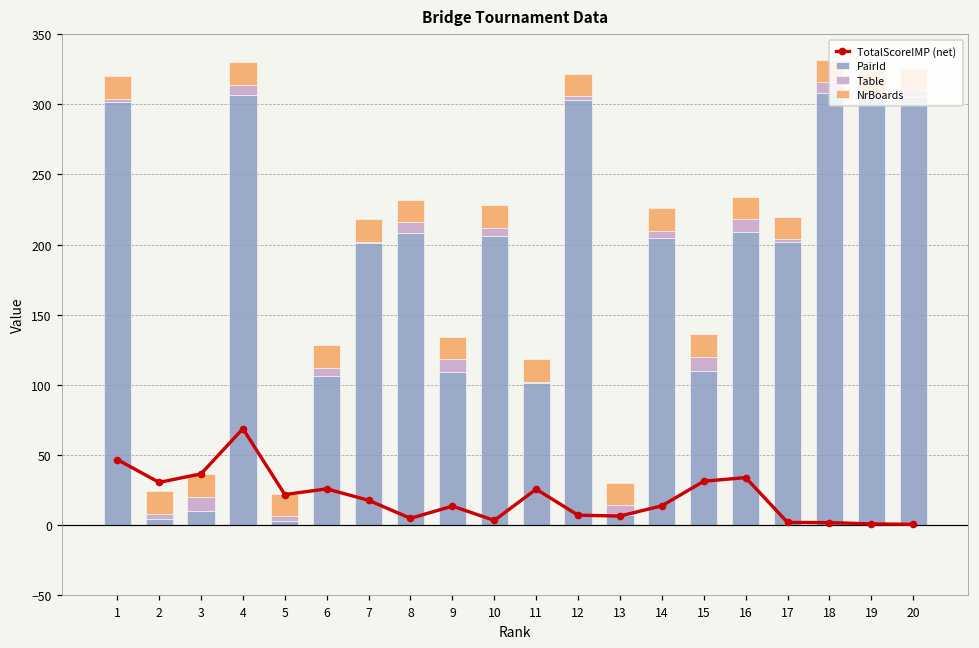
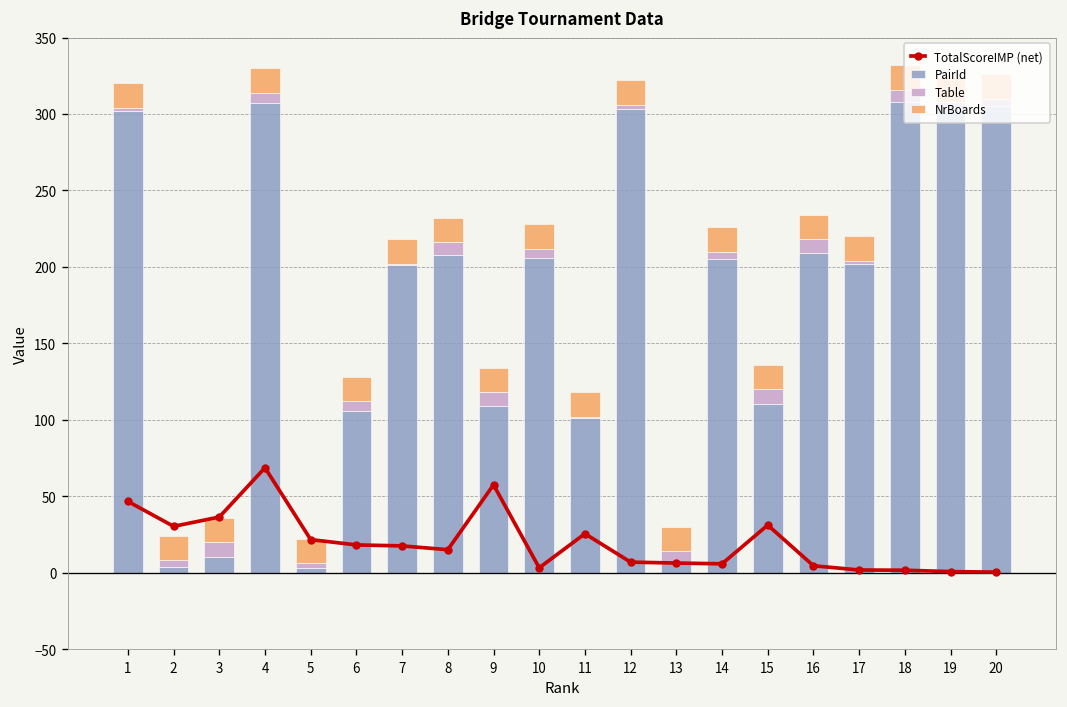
TotalScoreIMP (net), 6: 26 -> 18
TotalScoreIMP (net), 8: 5 -> 15
TotalScoreIMP (net), 9: 13 -> 57
TotalScoreIMP (net), 14: 14 -> 6
TotalScoreIMP (net), 16: 34 -> 5
